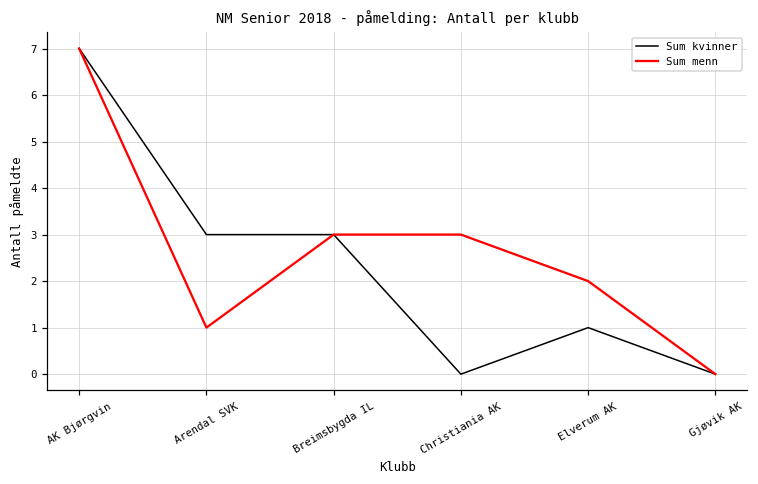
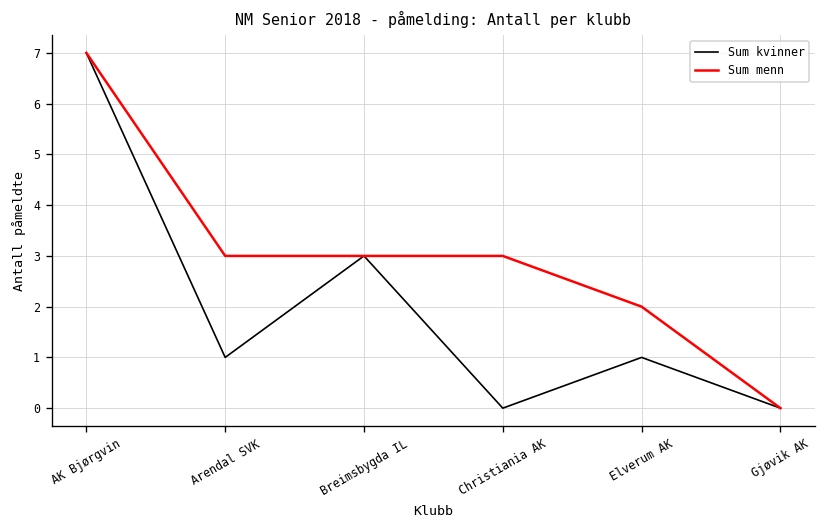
Sum kvinner, Arendal SVK: 3 -> 1
Sum menn, Arendal SVK: 1 -> 3
